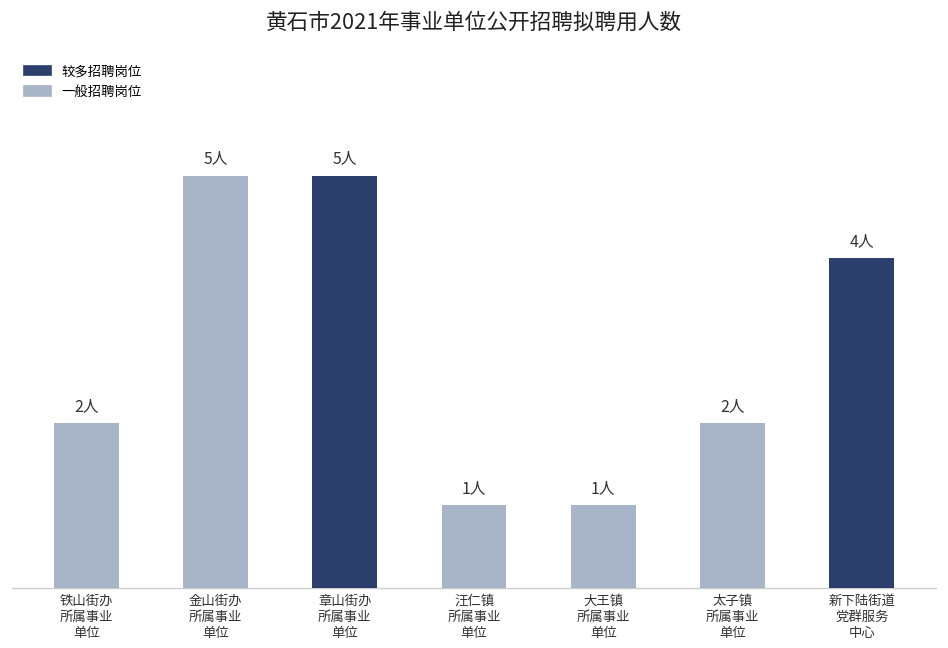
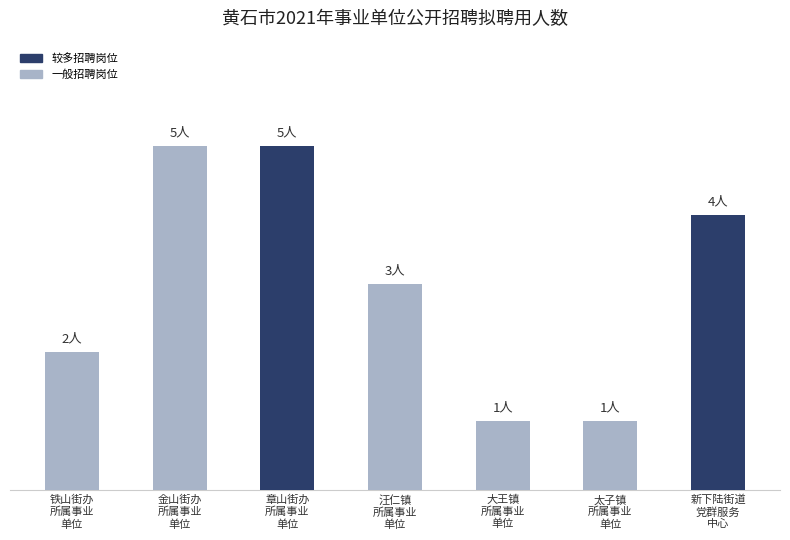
汪仁镇 所属事业 单位: 1人 -> 3人
太子镇 所属事业 单位: 2人 -> 1人
